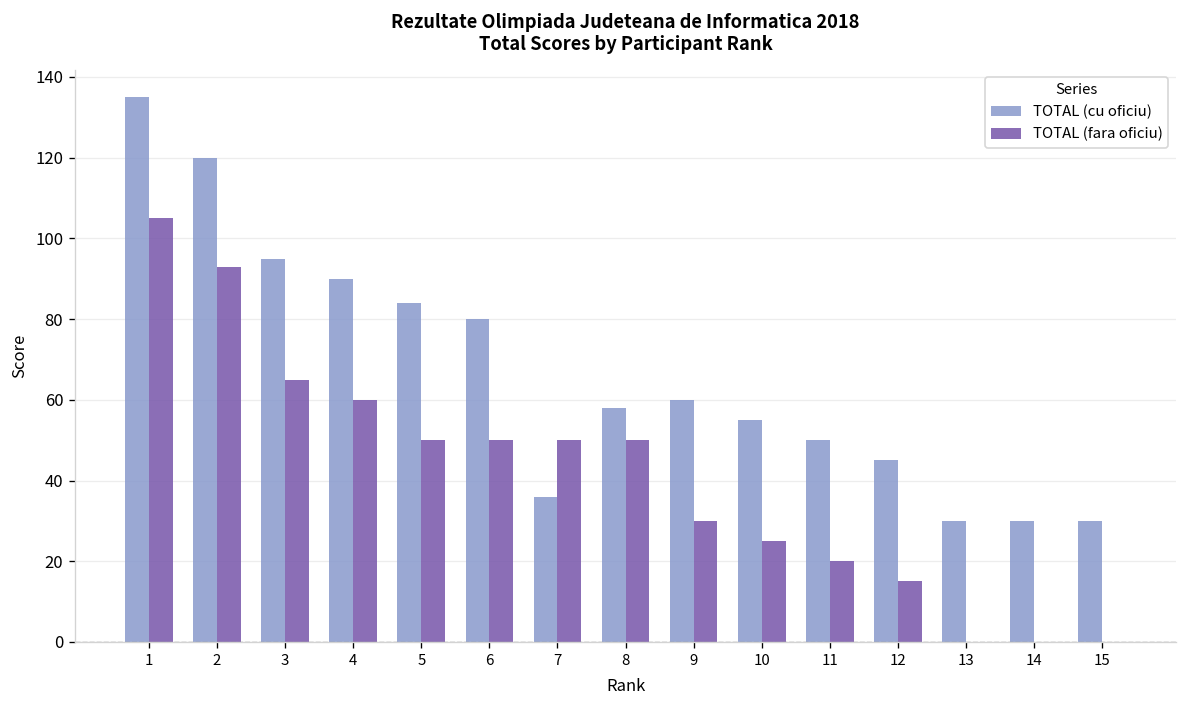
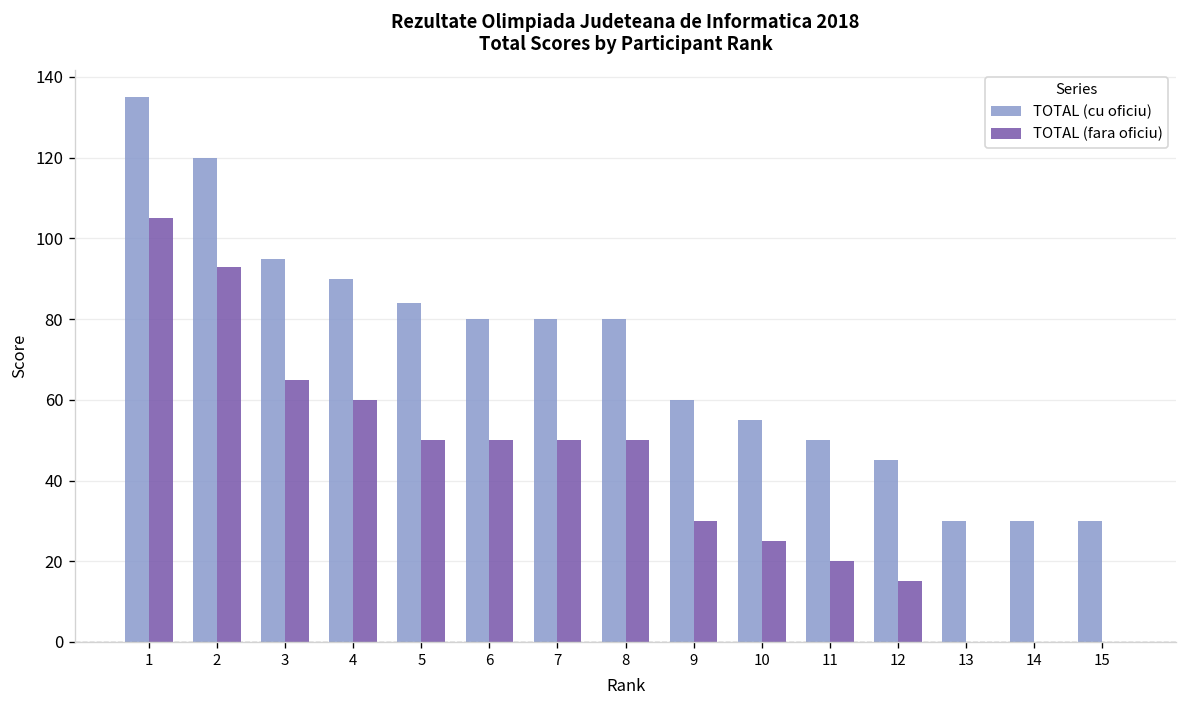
TOTAL (cu oficiu), 7: 36 -> 80
TOTAL (cu oficiu), 8: 58 -> 80
